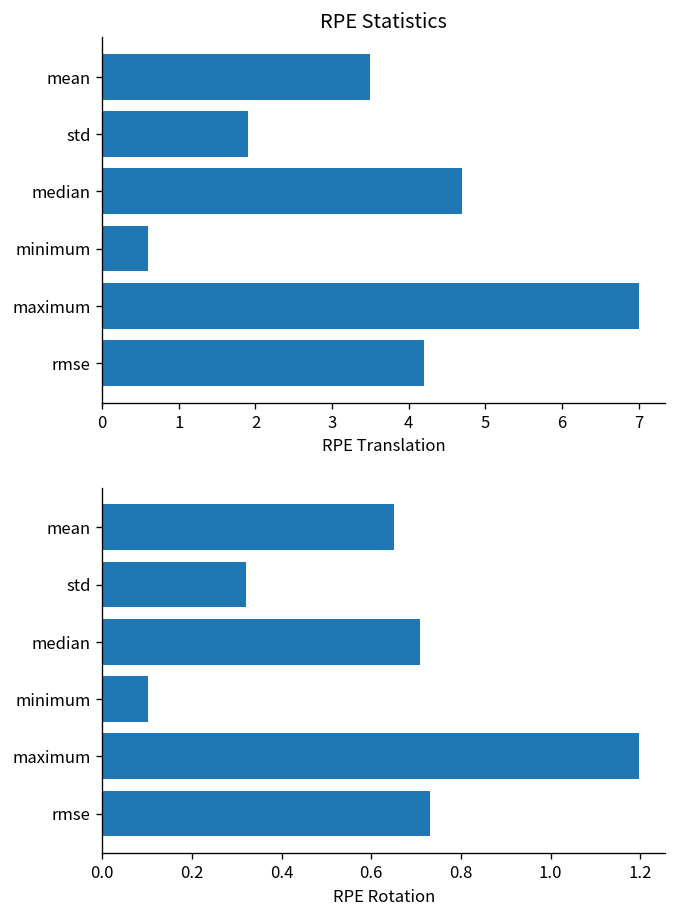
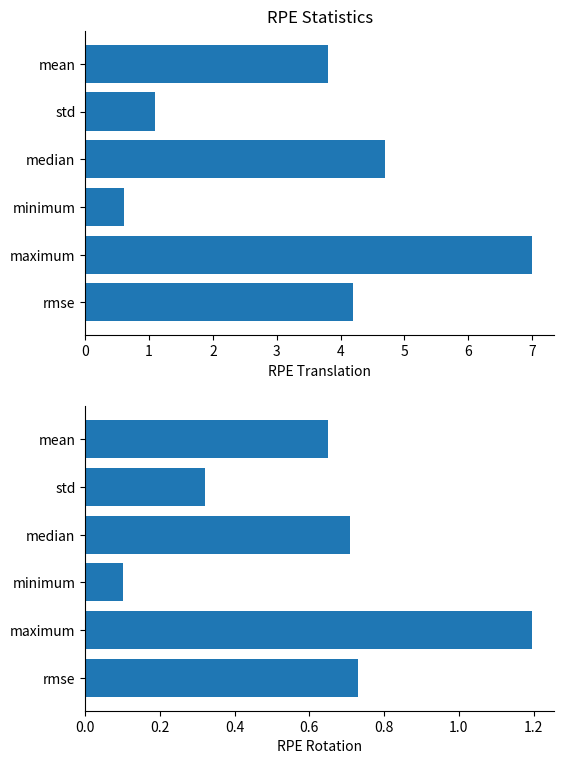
RPE Statistics, mean: 3.5 -> 3.8
RPE Statistics, std: 1.9 -> 1.1
